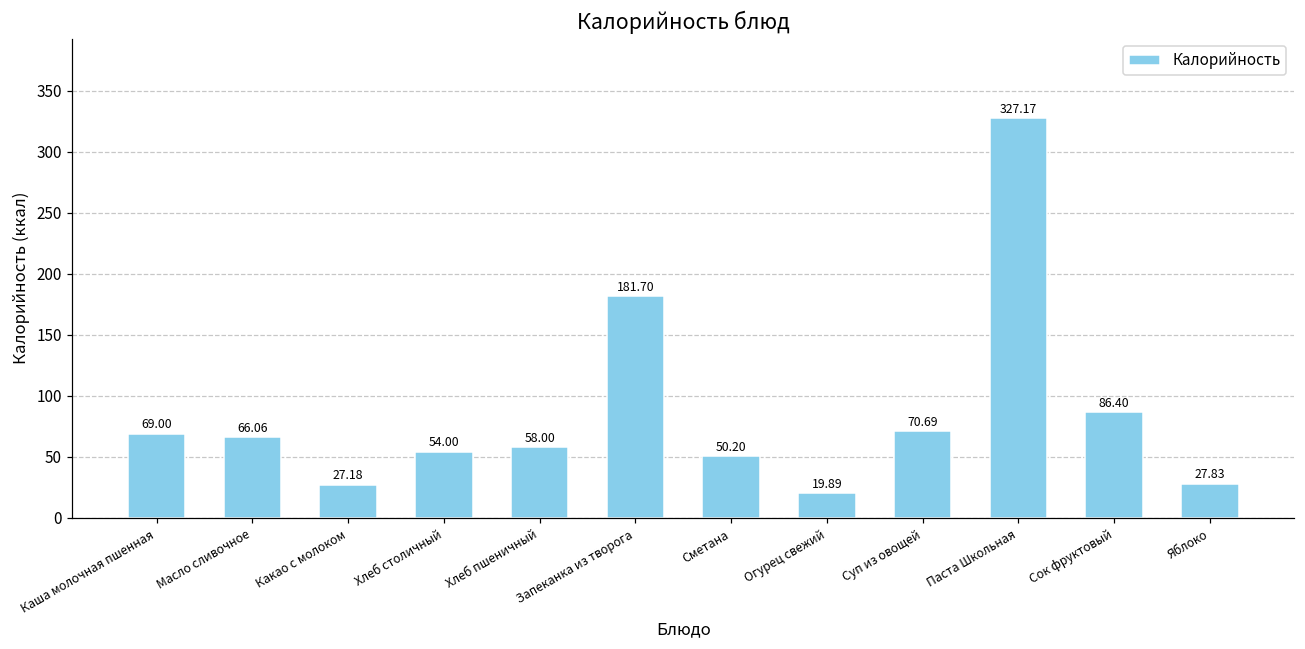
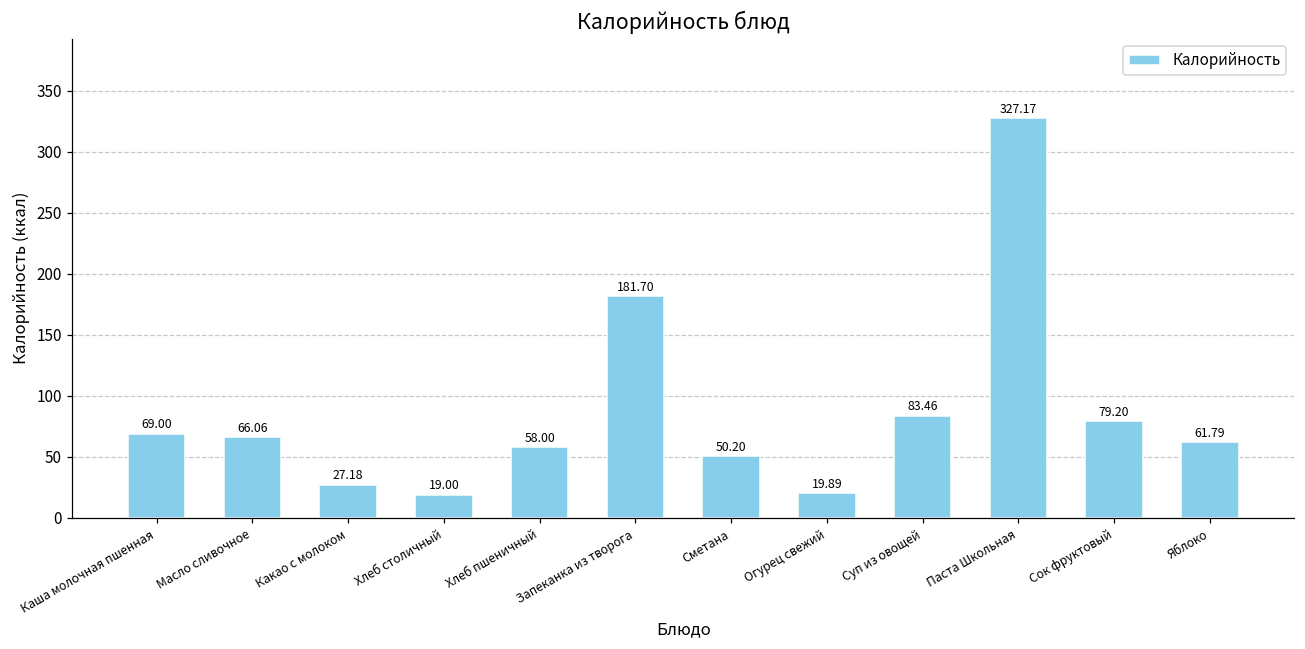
Хлеб столичный: 54.00 -> 19.00
Суп из овощей: 70.69 -> 83.46
Сок фруктовый: 86.40 -> 79.20
Яблоко: 27.83 -> 61.79
